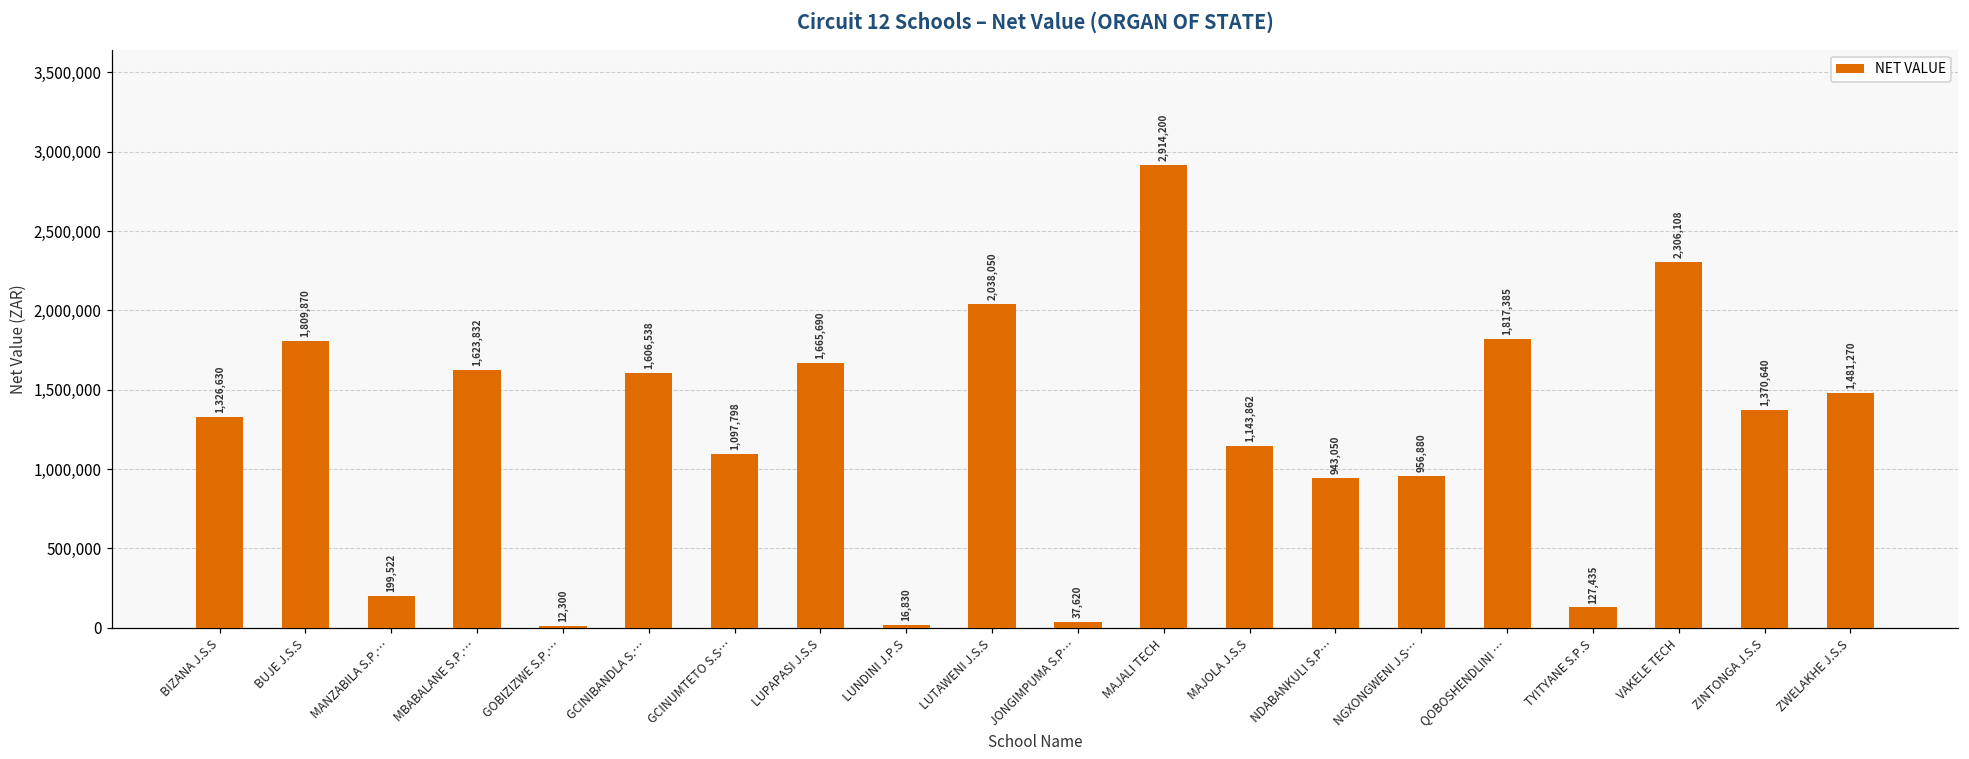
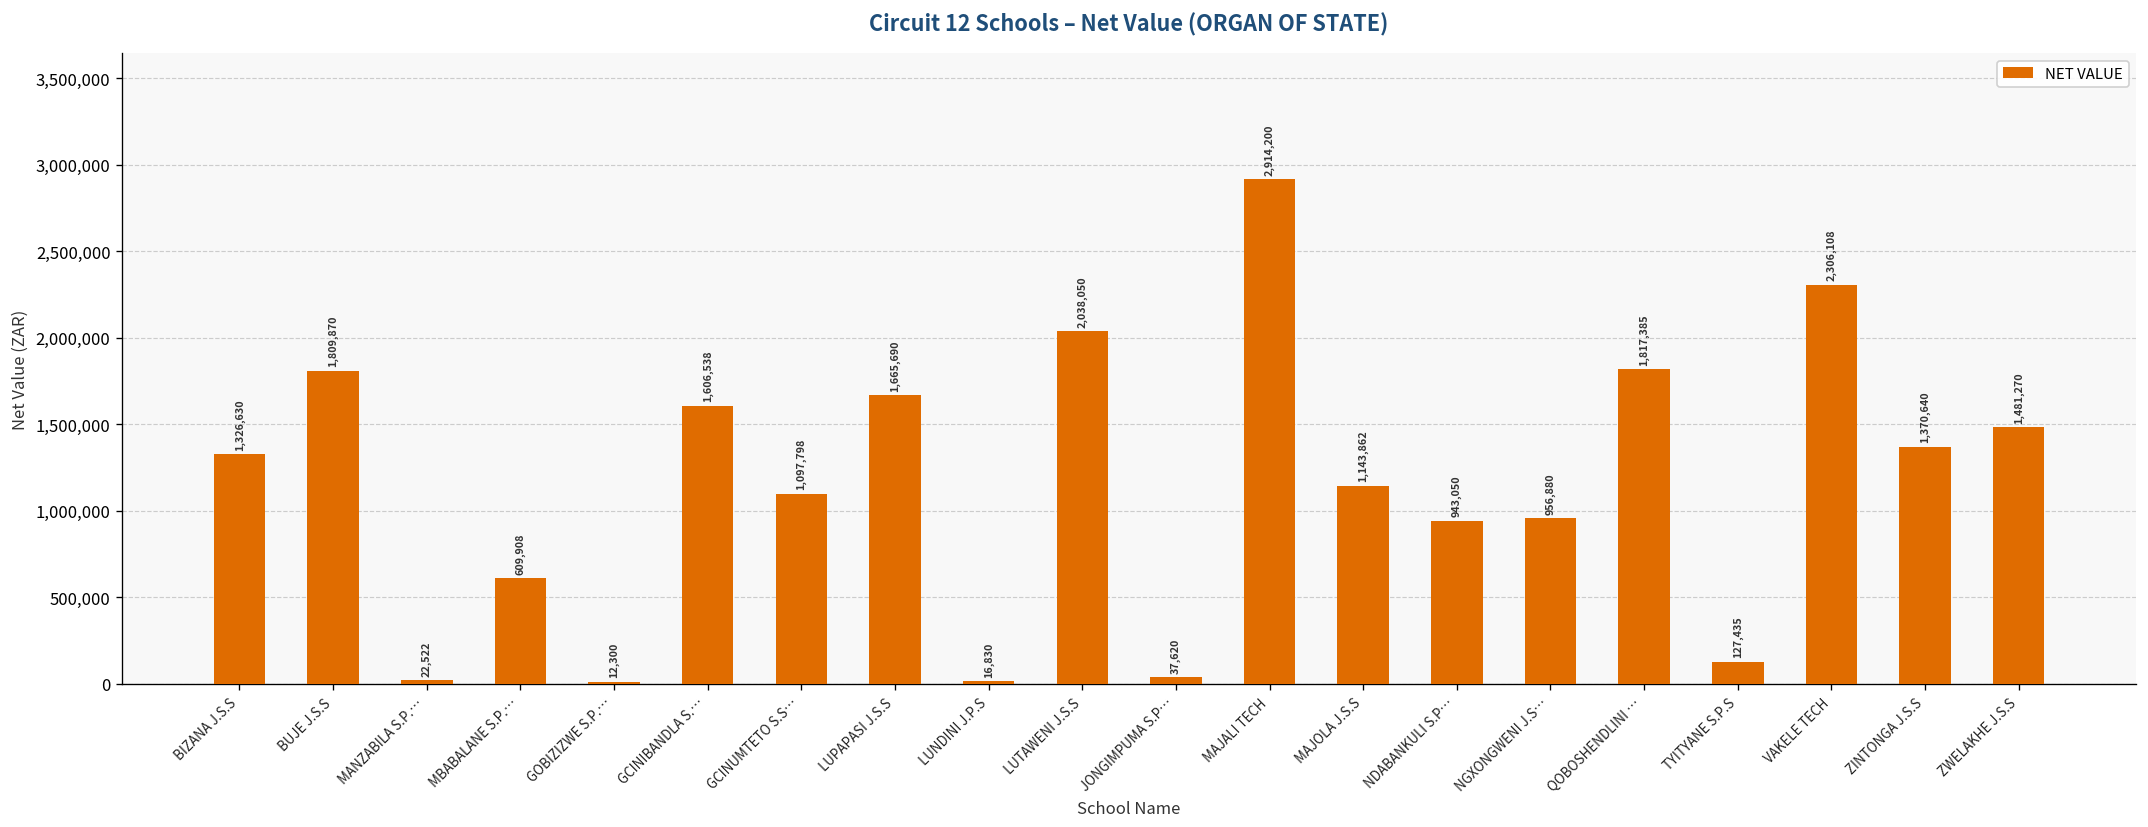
MANZABILA S.P.…: 199,522 -> 22,522
MBABALANE S.P.…: 1,623,832 -> 609,908
